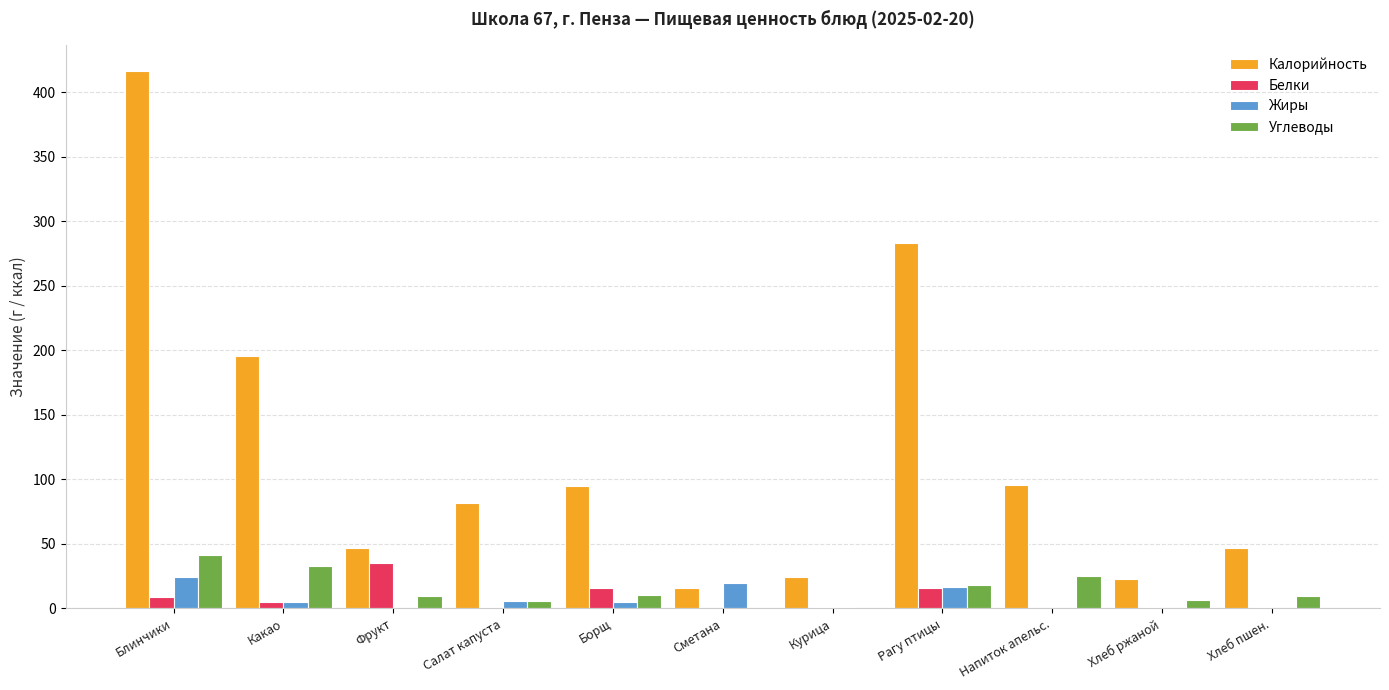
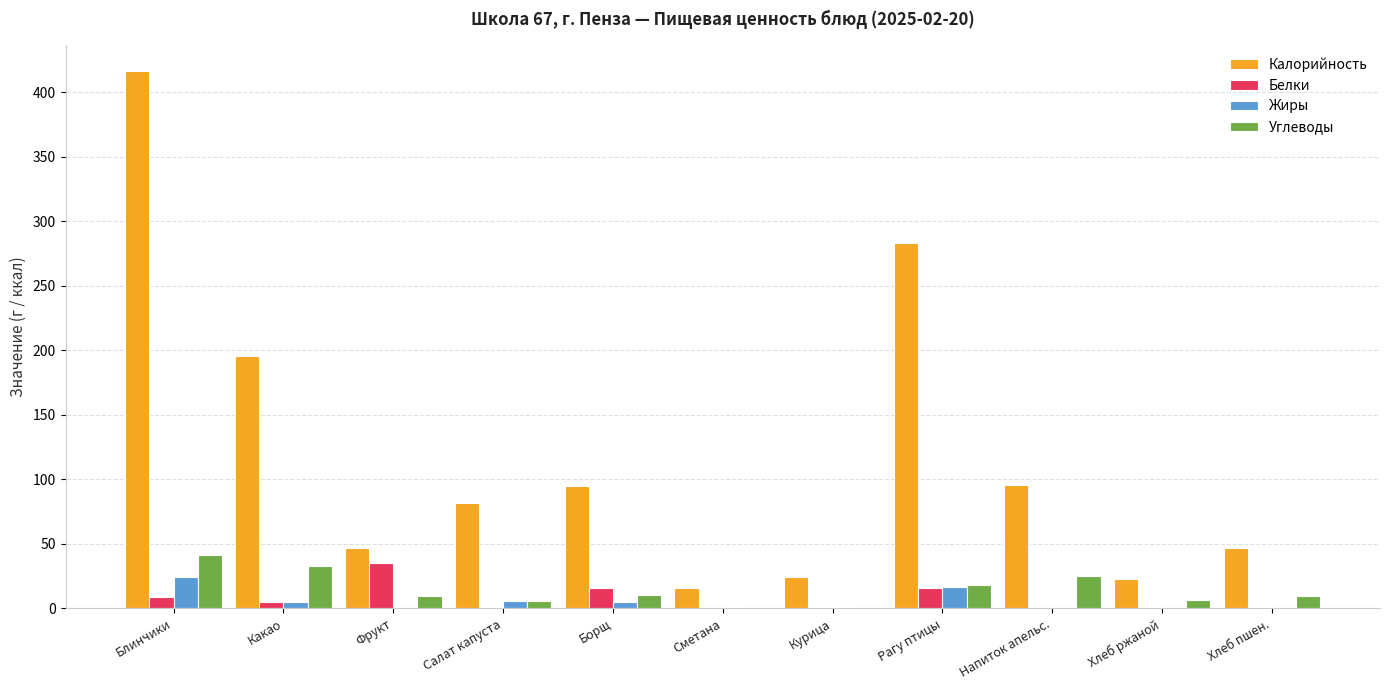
Жиры, Сметана: 20 -> 2
